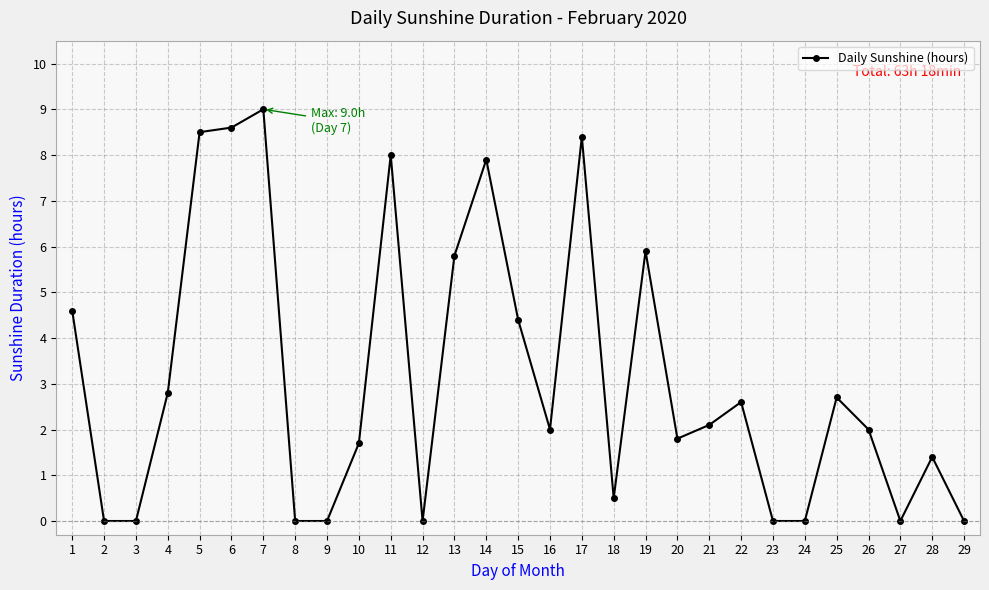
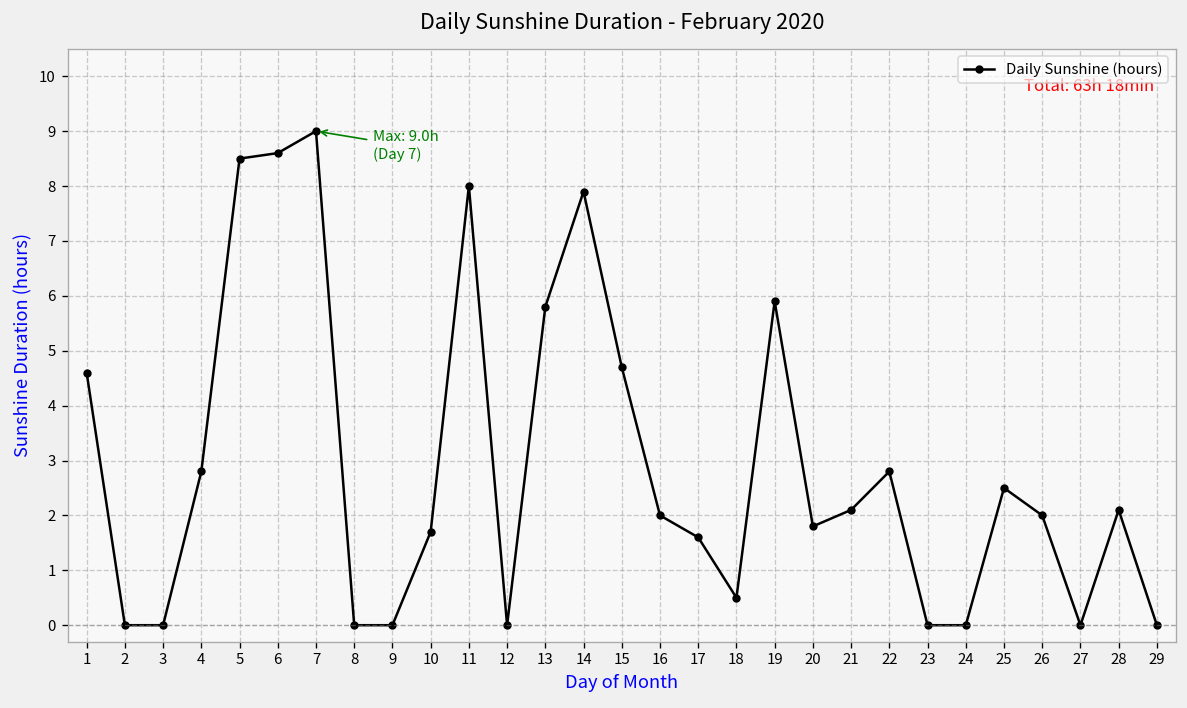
15: 4.4 -> 4.7
17: 8.4 -> 1.6
22: 2.6 -> 2.8
25: 2.7 -> 2.5
28: 1.4 -> 2.1
